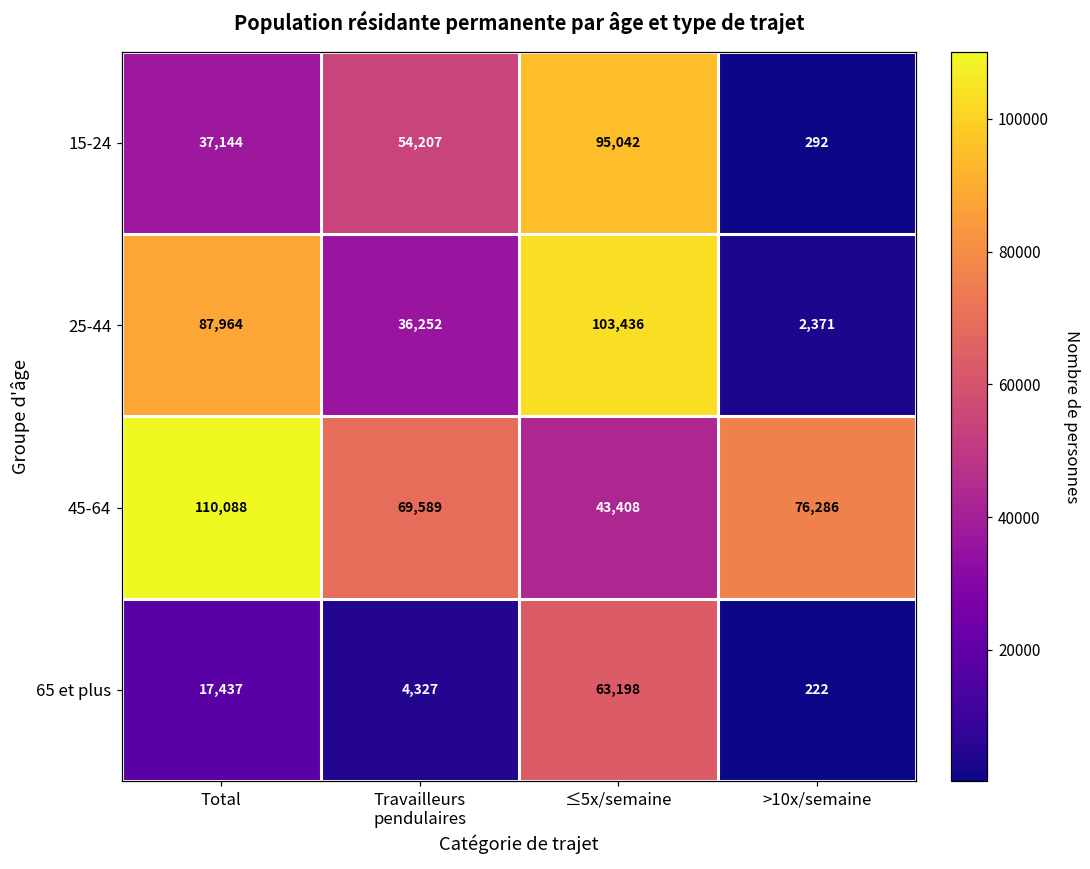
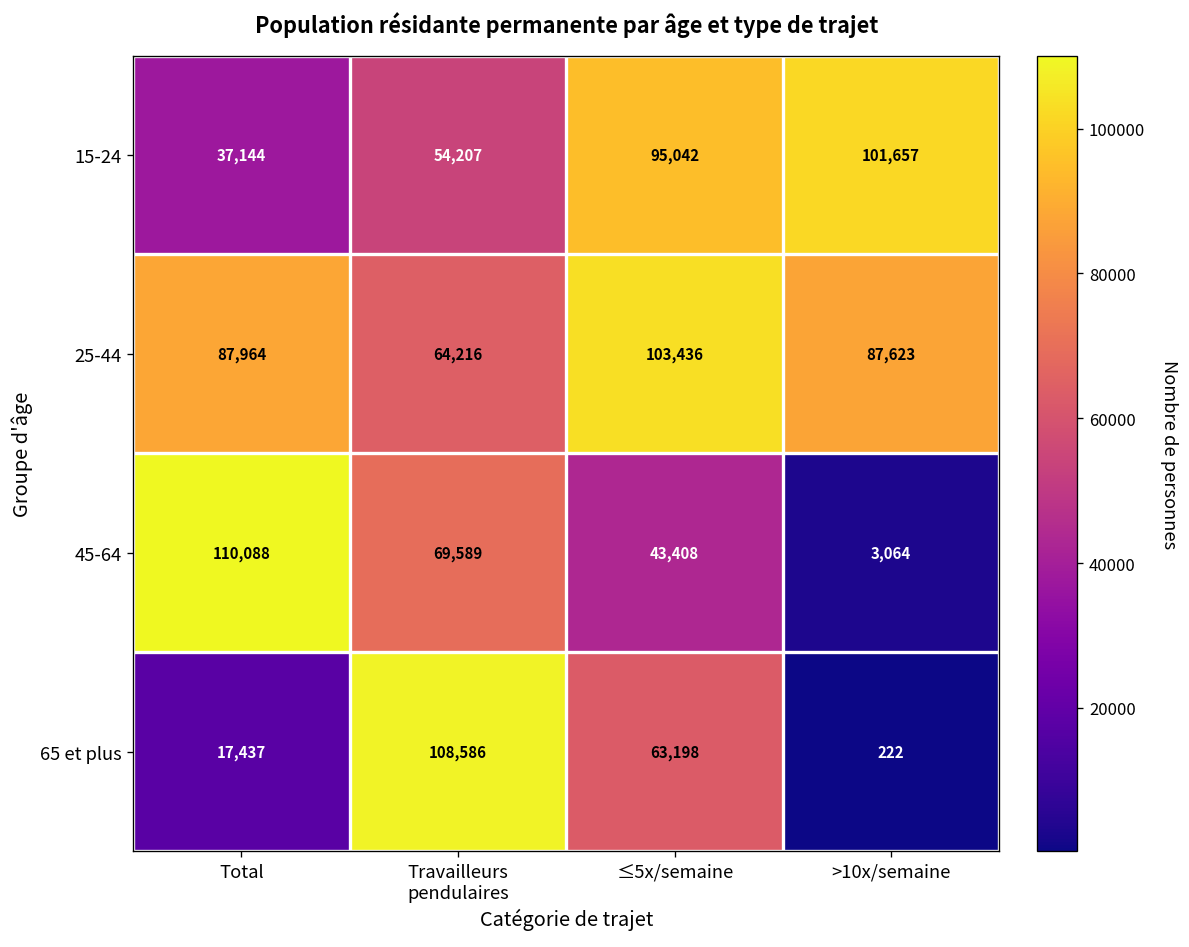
15-24, >10x/semaine: 292 -> 101,657
25-44, Travailleurs pendulaires: 36,252 -> 64,216
25-44, >10x/semaine: 2,371 -> 87,623
45-64, >10x/semaine: 76,286 -> 3,064
65 et plus, Travailleurs pendulaires: 4,327 -> 108,586
